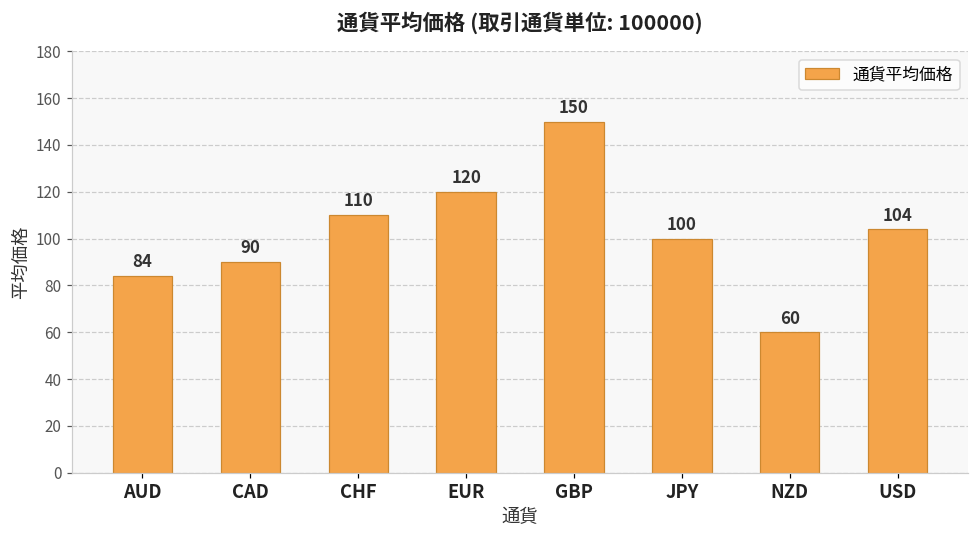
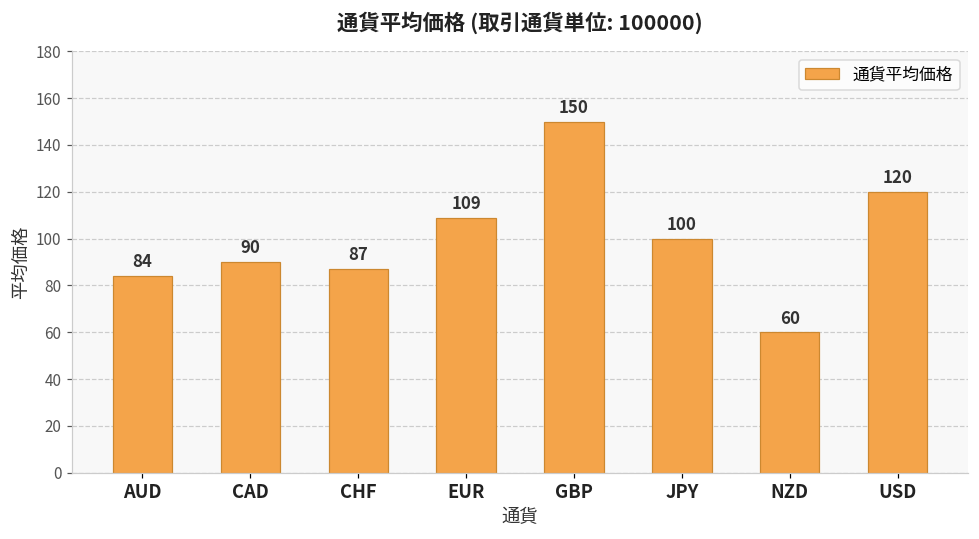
CHF: 110 -> 87
EUR: 120 -> 109
USD: 104 -> 120
